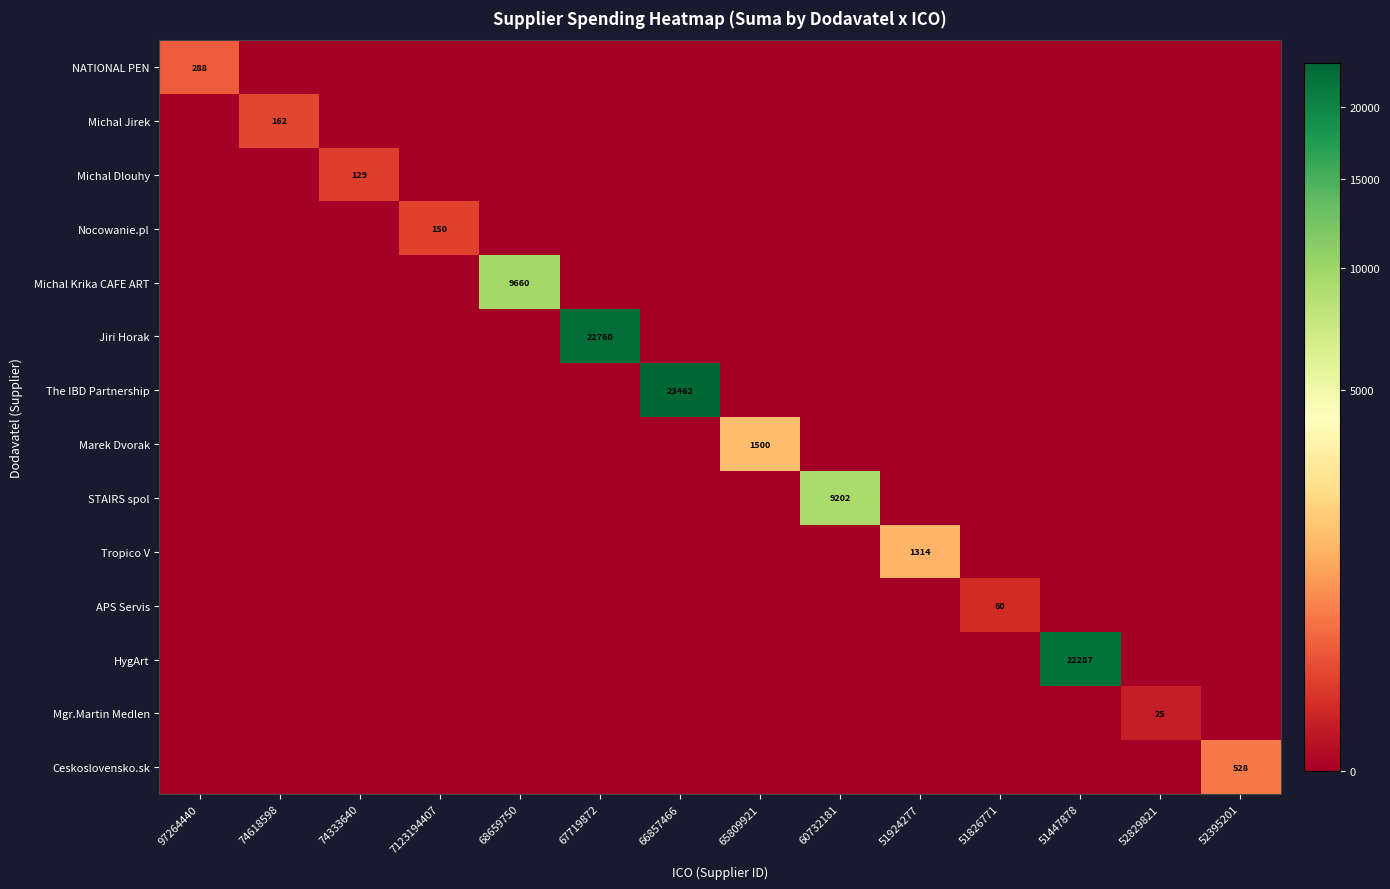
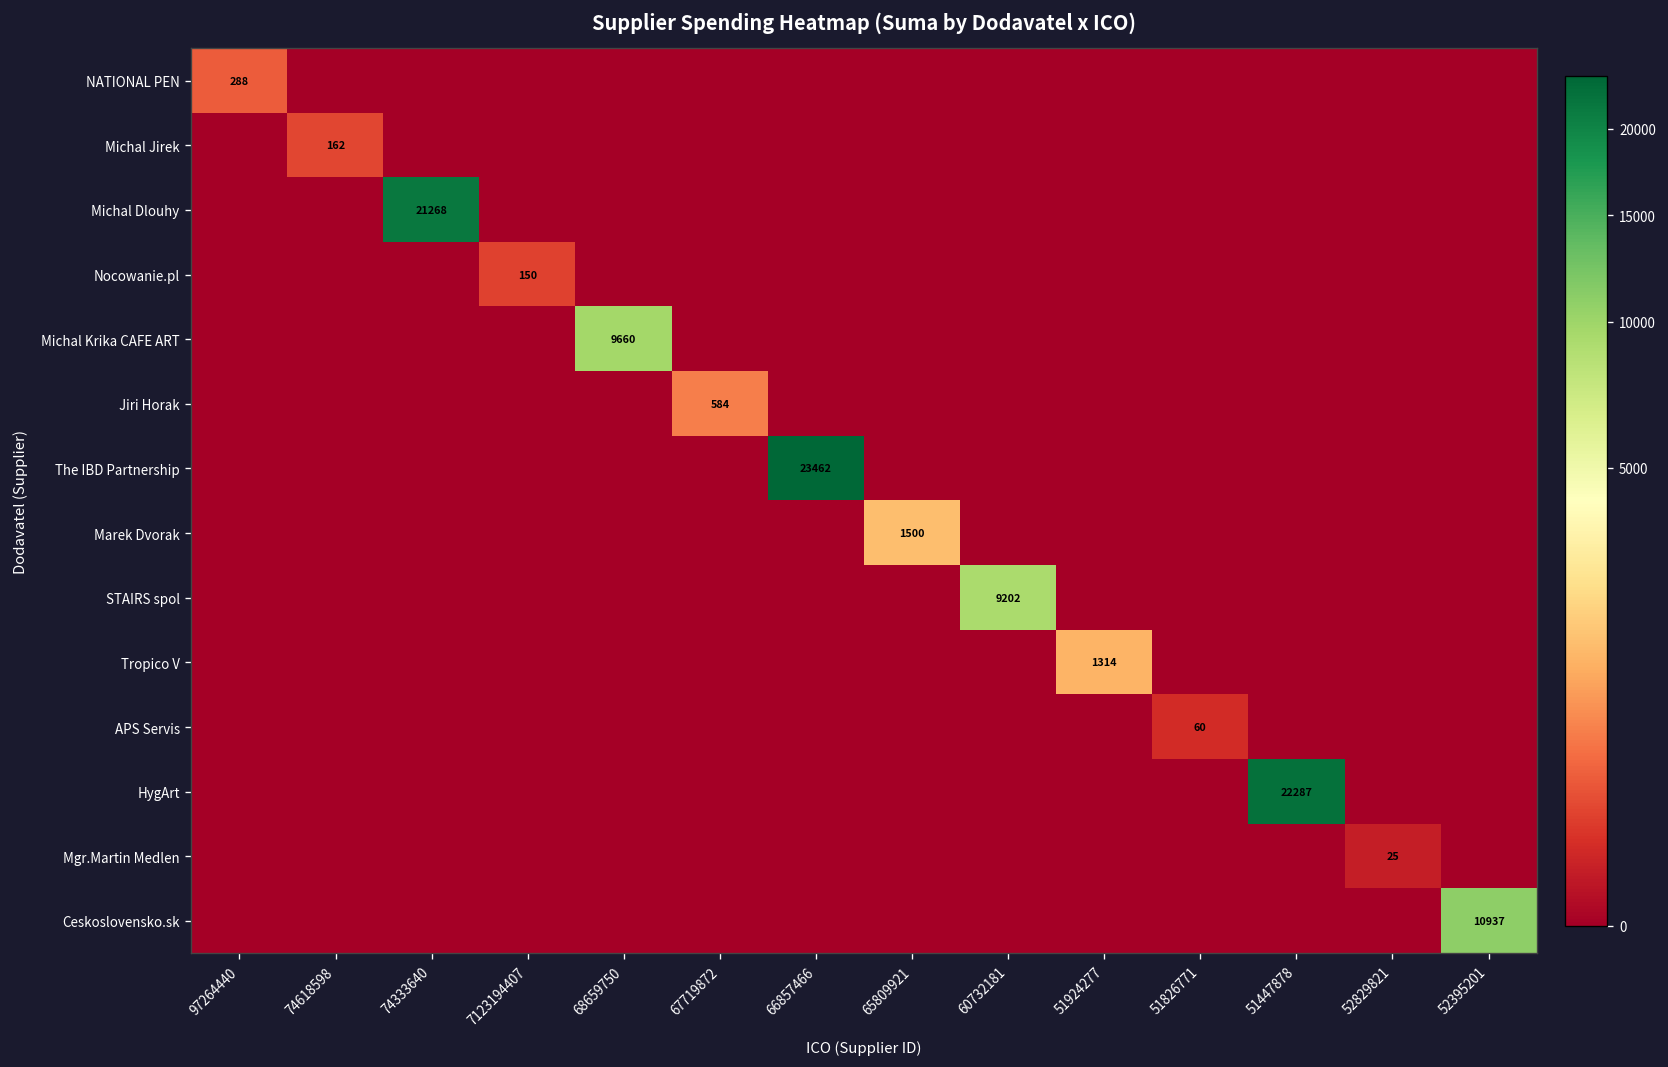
Michal Dlouhy, 74333640: 129 -> 21268
Jiri Horak, 67719872: 22760 -> 584
Ceskoslovensko.sk, 52395201: 528 -> 10937
